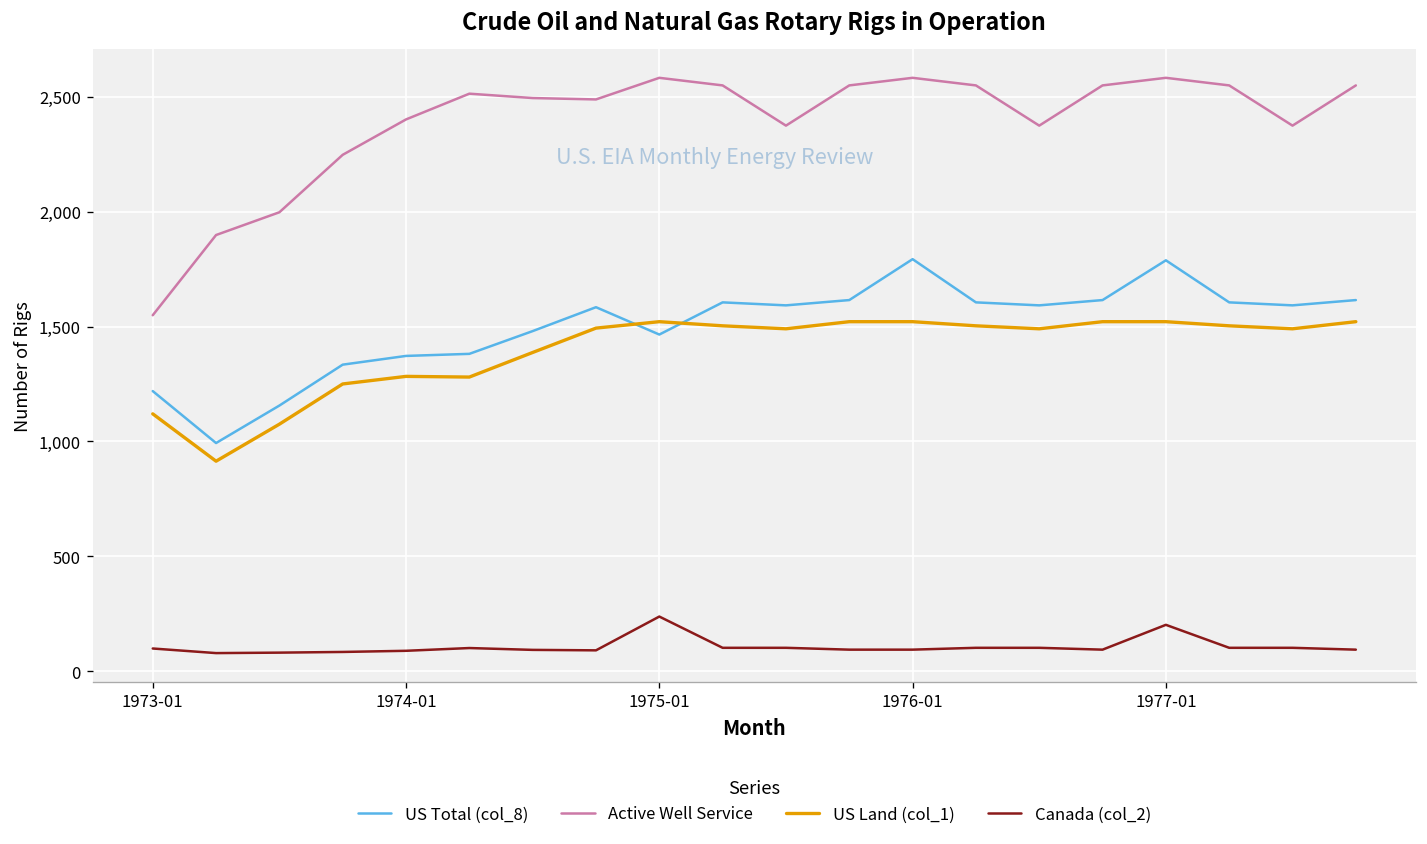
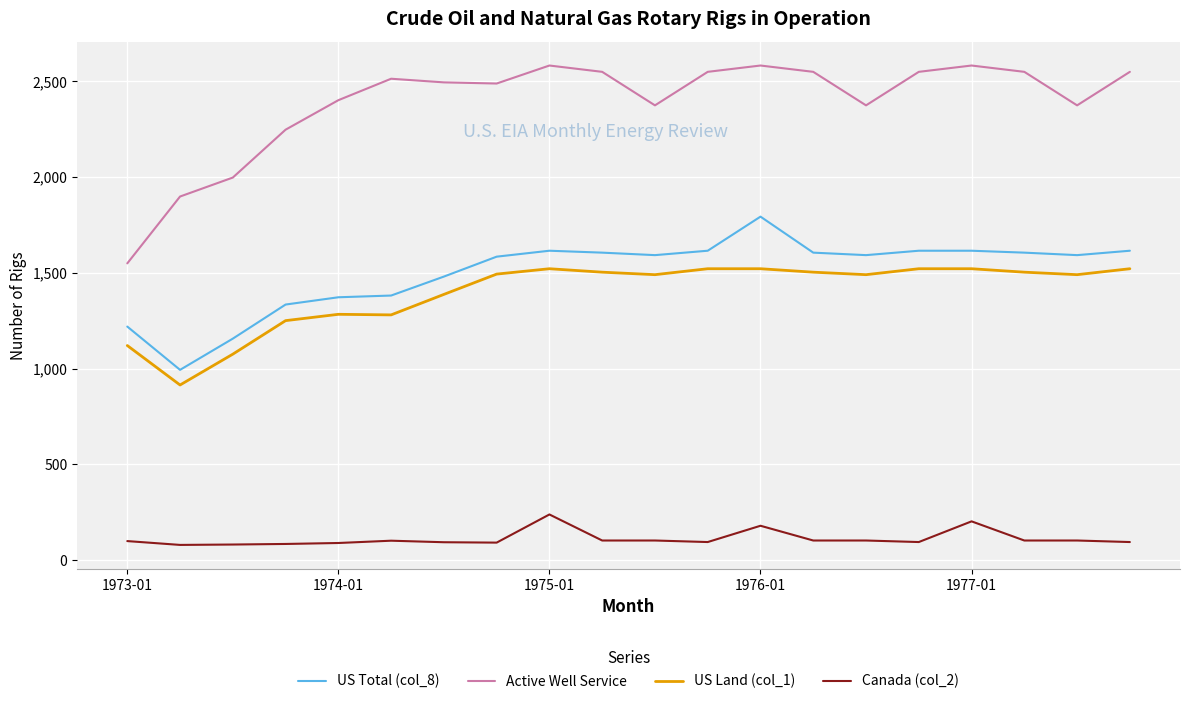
US Total (col_8), 1975-01: 1,470 -> 1,620
Canada (col_2), 1976-01: 90 -> 180
US Total (col_8), 1977-01: 1,790 -> 1,620
